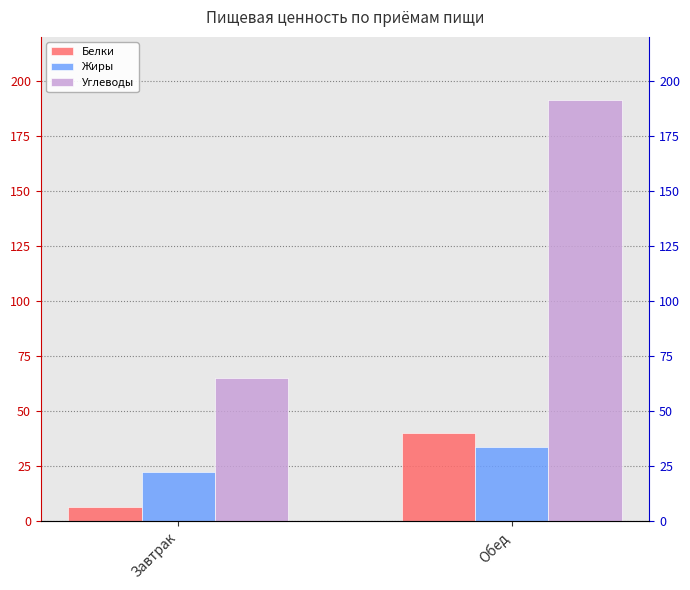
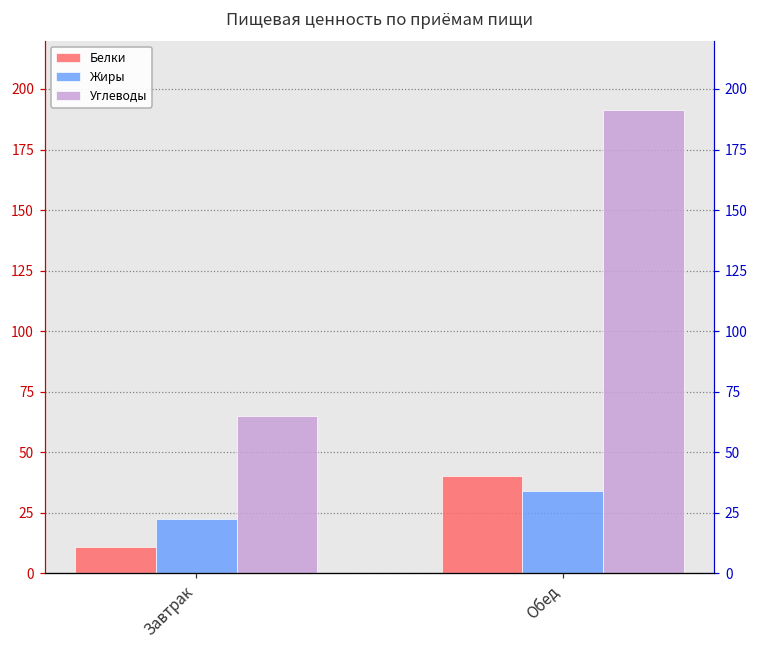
Белки, Завтрак: 6 -> 11
